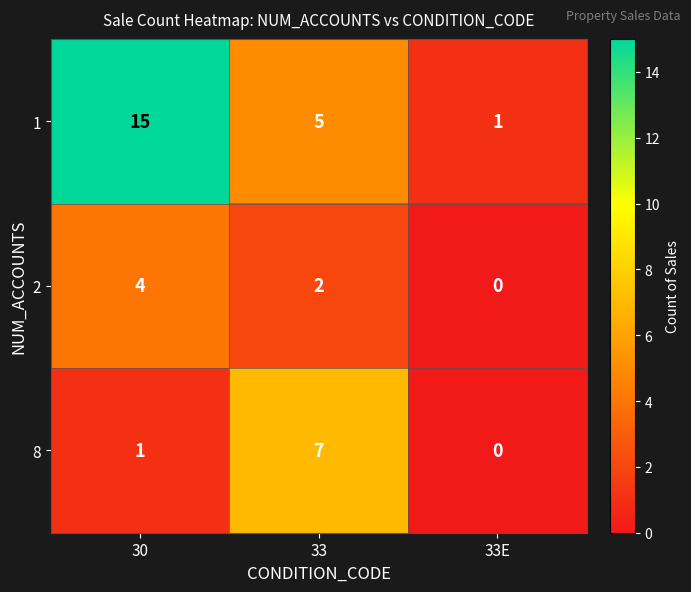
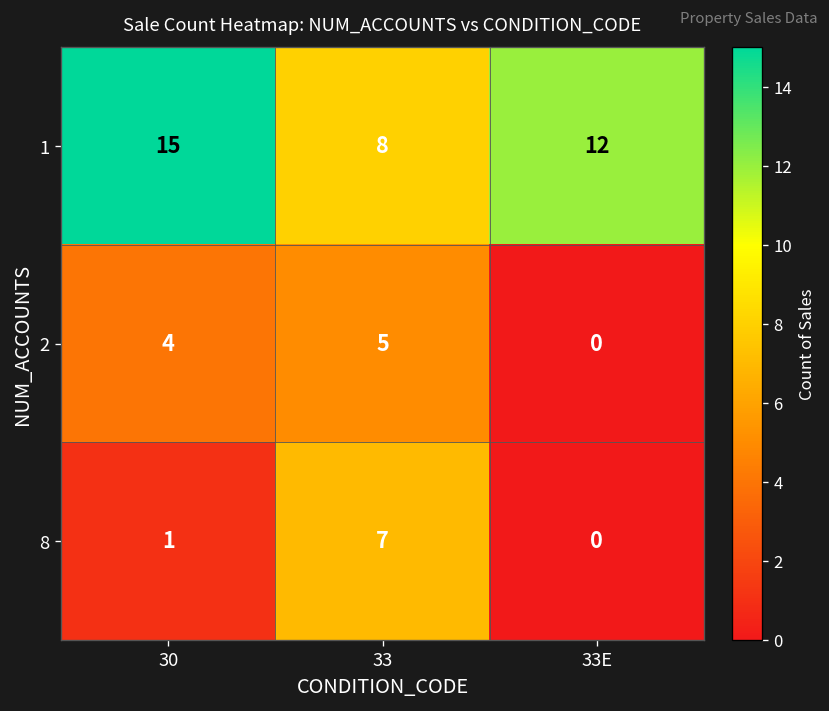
1, 33: 5 -> 8
1, 33E: 1 -> 12
2, 33: 2 -> 5
